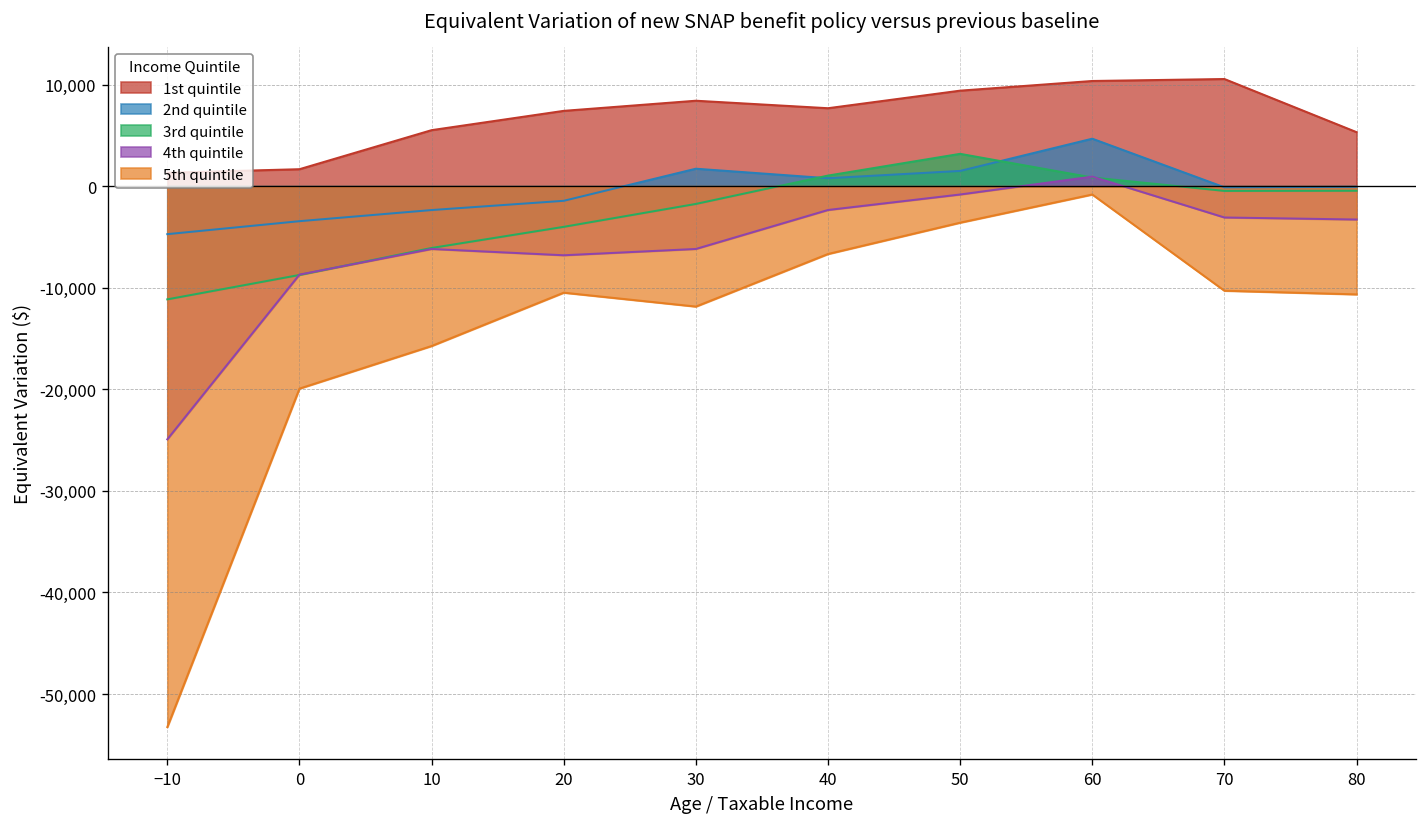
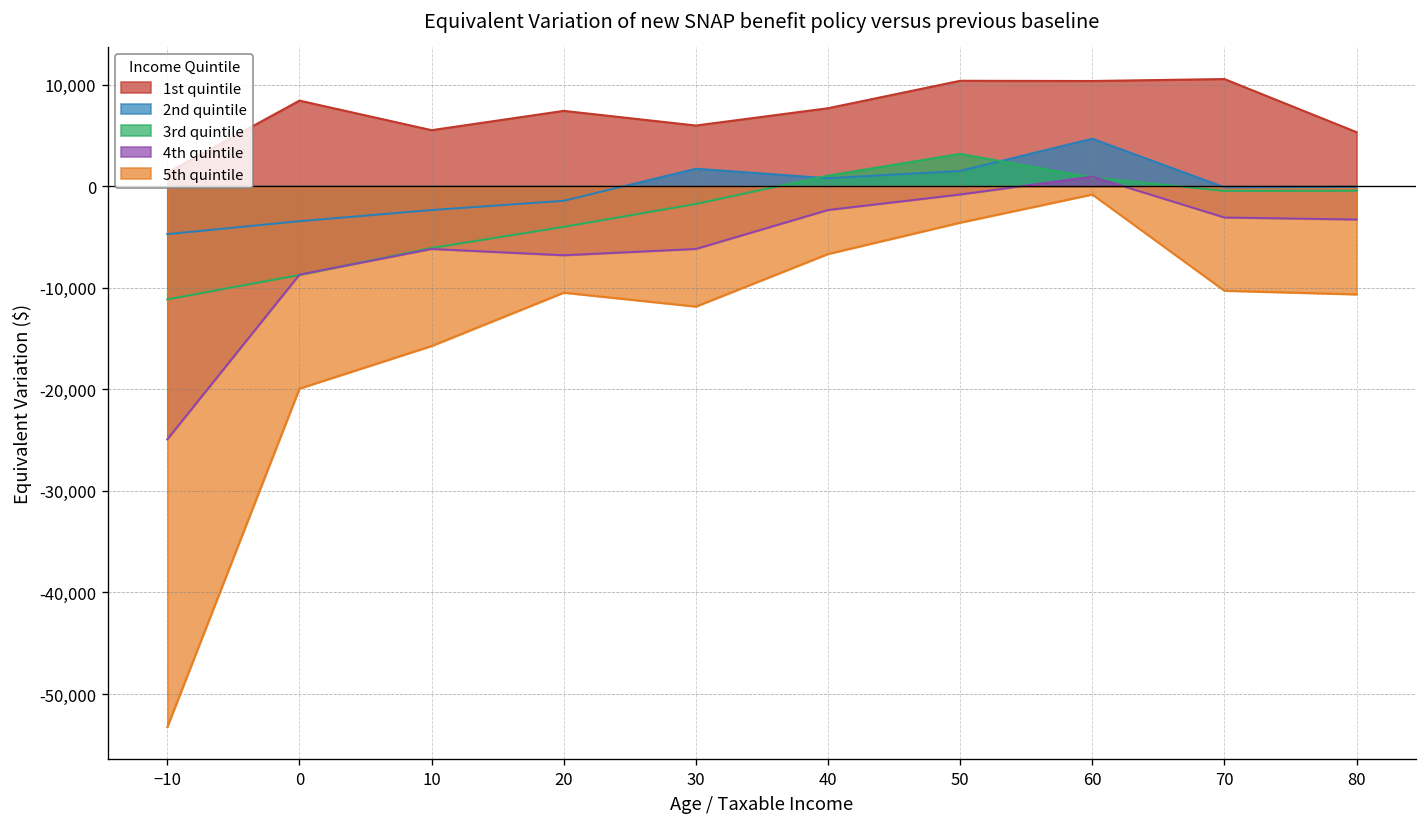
1st quintile, 0: 2,000 -> 8,000
1st quintile, 30: 8,000 -> 6,000
1st quintile, 50: 9,000 -> 10,000
